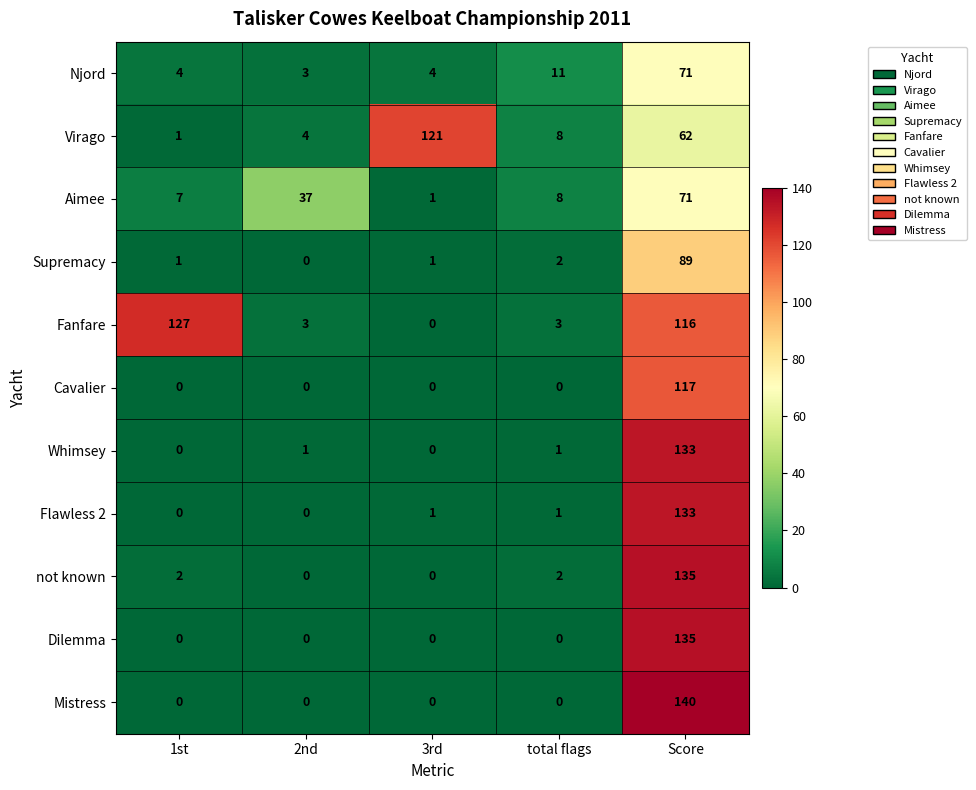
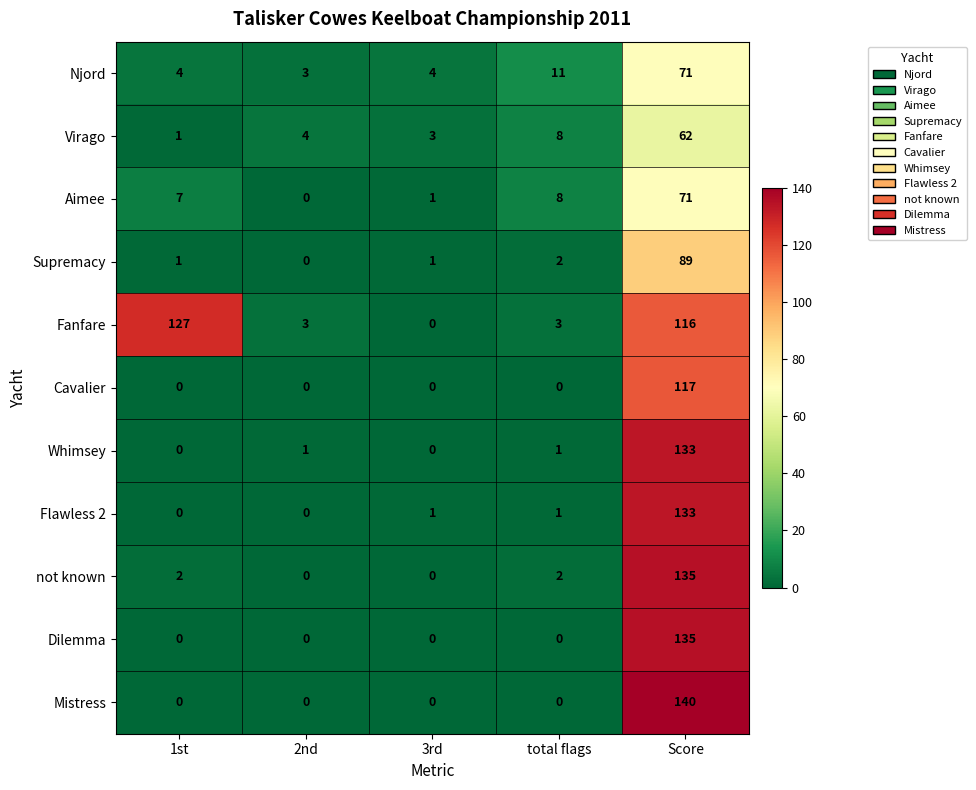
Virago, 3rd: 121 -> 3
Aimee, 2nd: 37 -> 0
